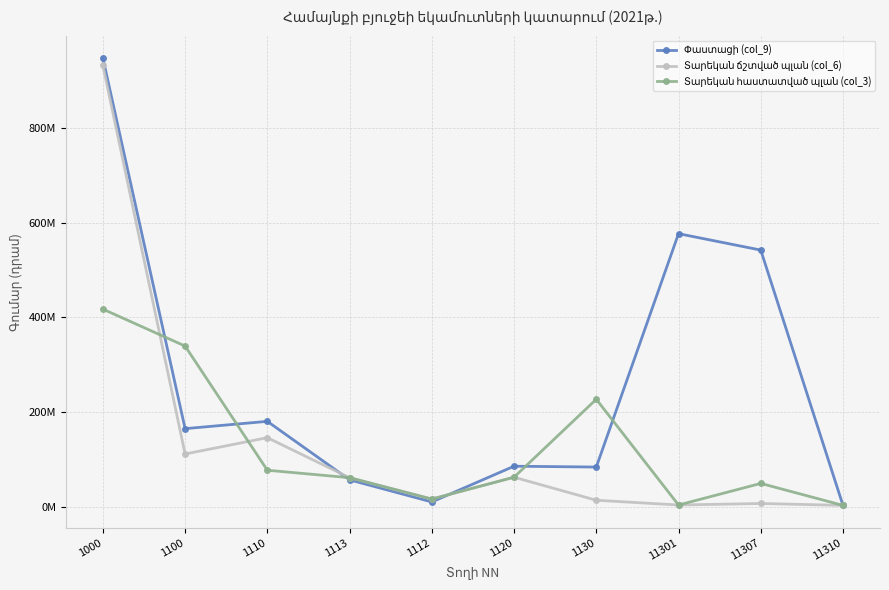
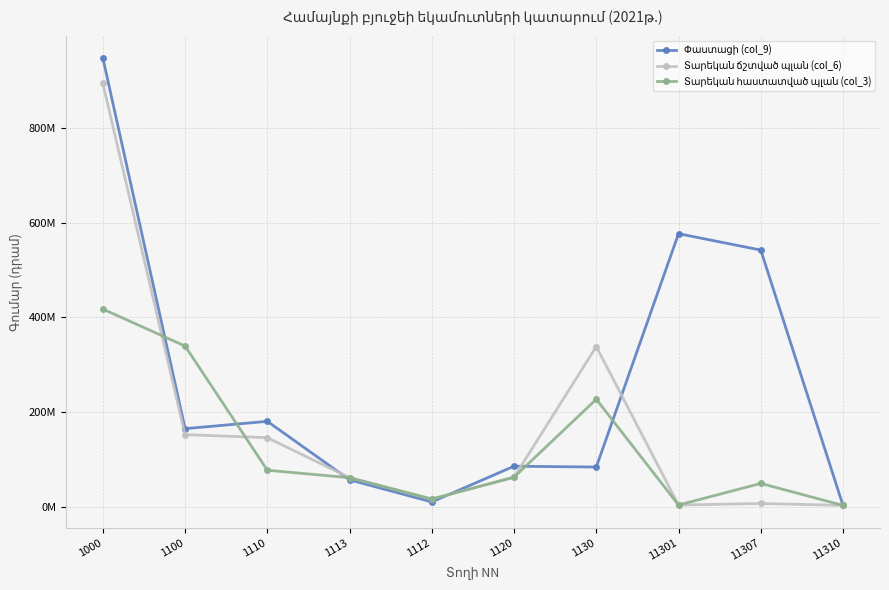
Տարեկան ճշտված պլան (col_6), 1000: 930000000 -> 890000000
Տարեկան ճշտված պլան (col_6), 1100: 110000000 -> 150000000
Տարեկան ճշտված պլան (col_6), 1130: 10000000 -> 340000000
